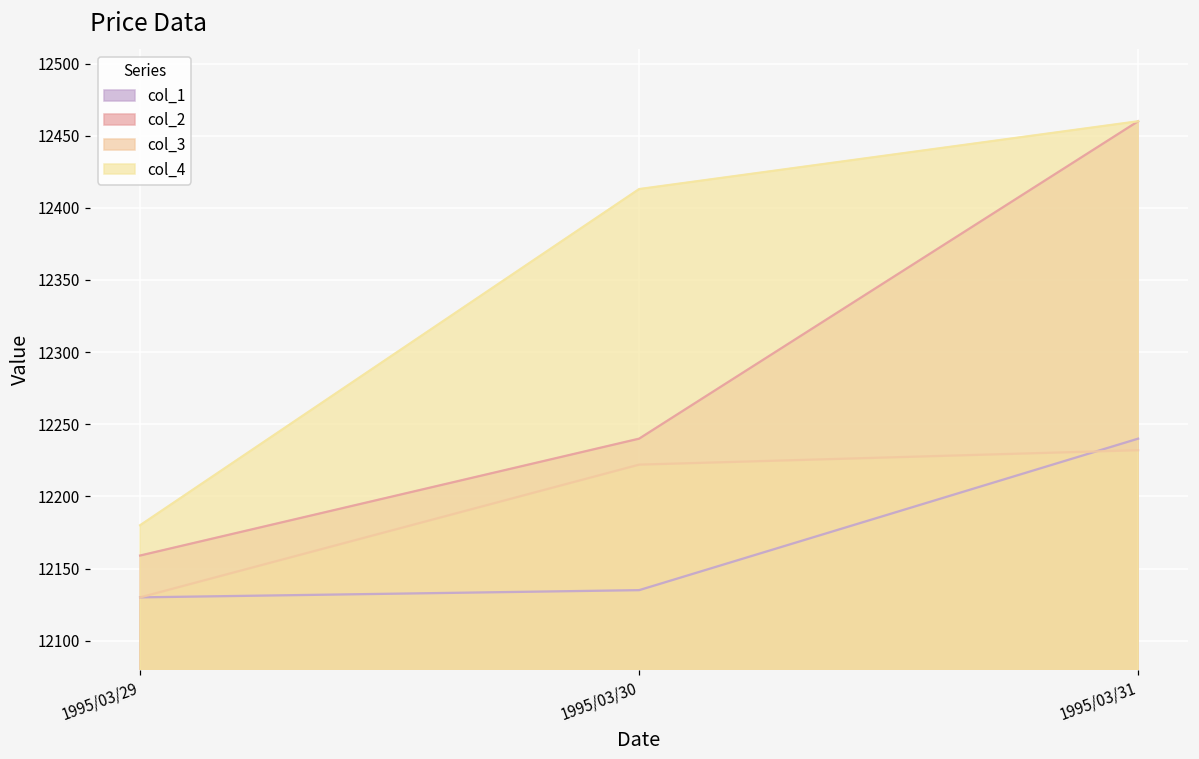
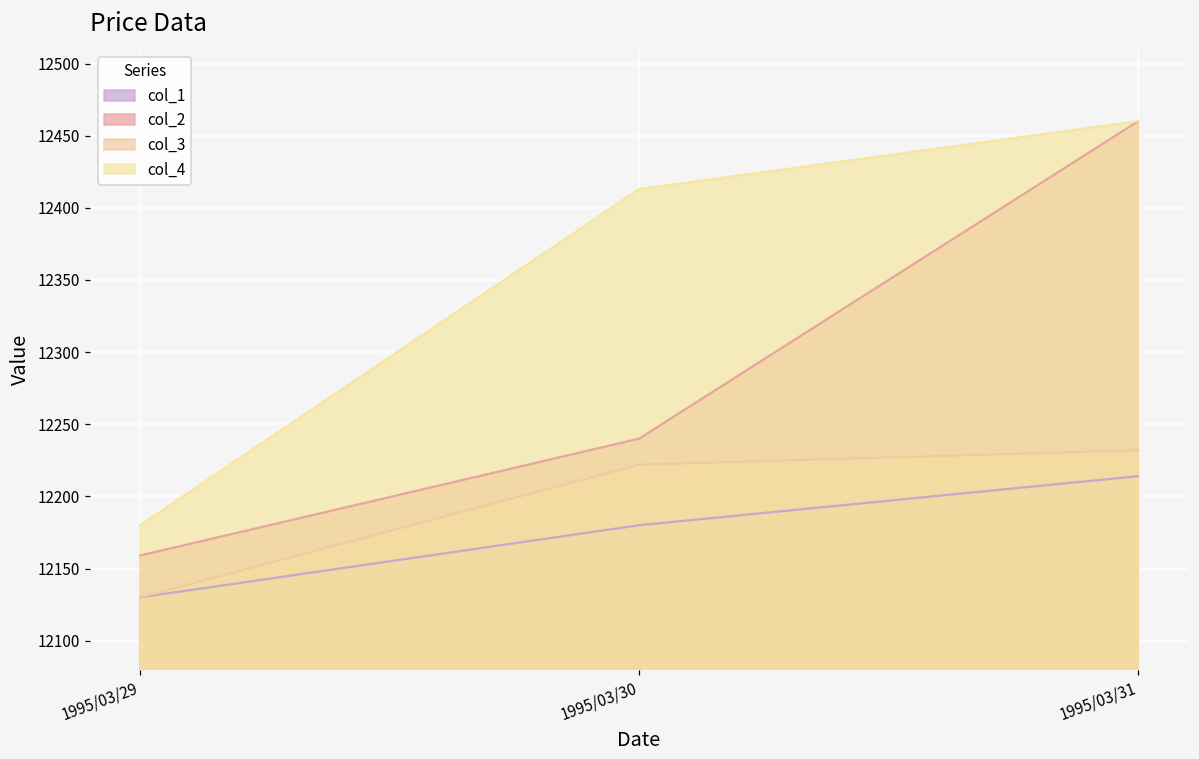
col_1, 1995/03/30: 12135 -> 12180
col_1, 1995/03/31: 12240 -> 12214
